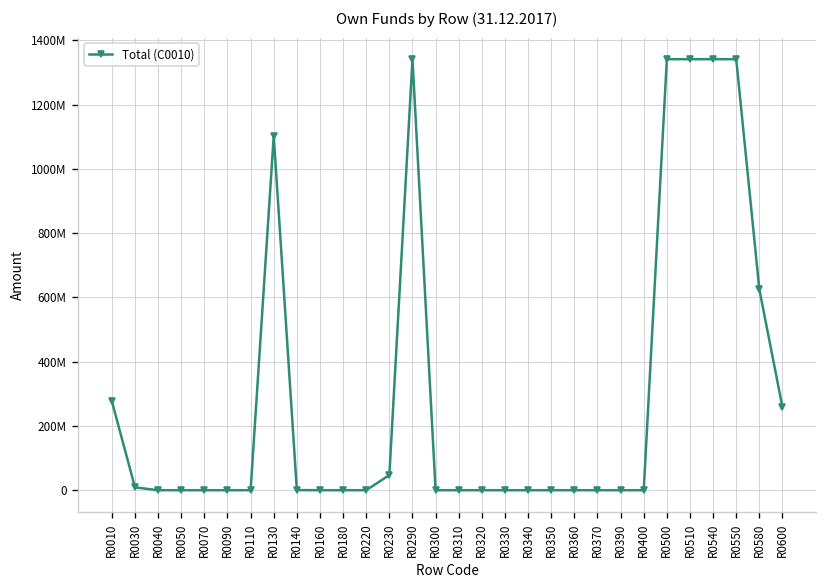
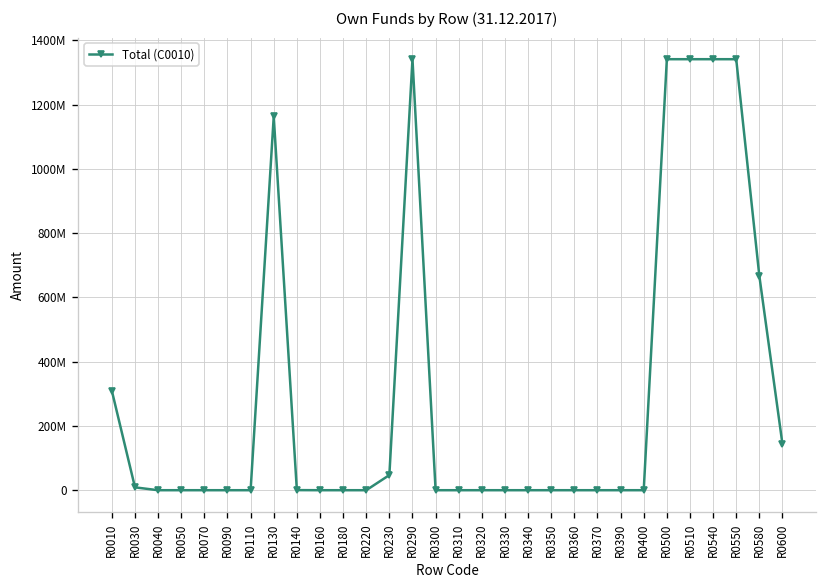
R0010: 280000000 -> 310000000
R0130: 1100000000 -> 1160000000
R0580: 630000000 -> 670000000
R0600: 260000000 -> 140000000
